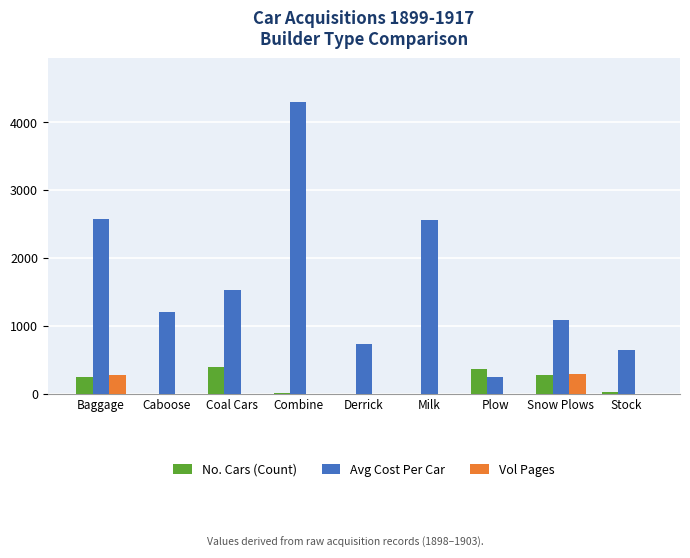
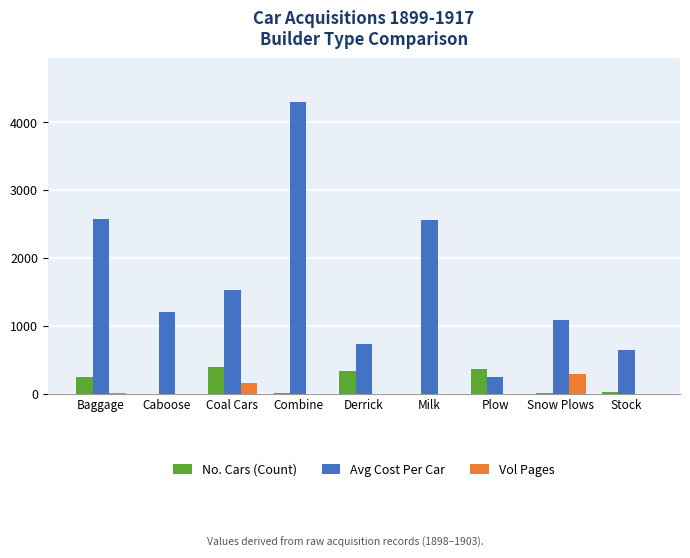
Vol Pages, Baggage: 300 -> 0
Vol Pages, Coal Cars: 0 -> 200
No. Cars (Count), Derrick: 0 -> 300
No. Cars (Count), Snow Plows: 300 -> 0
